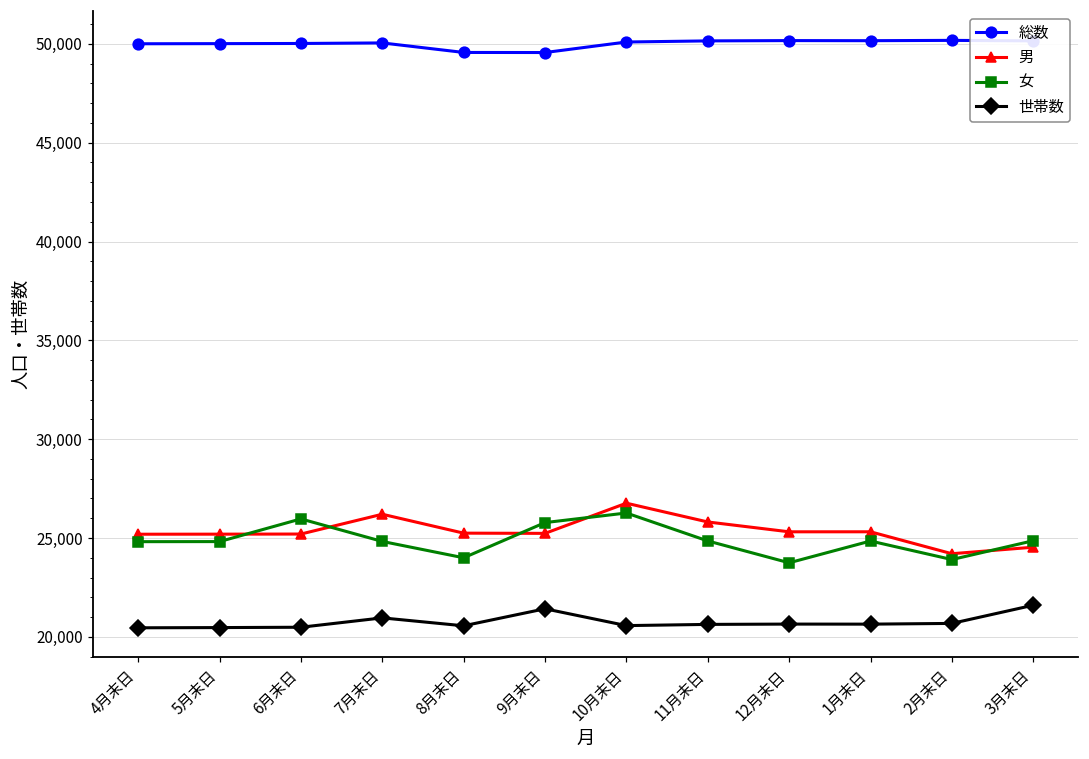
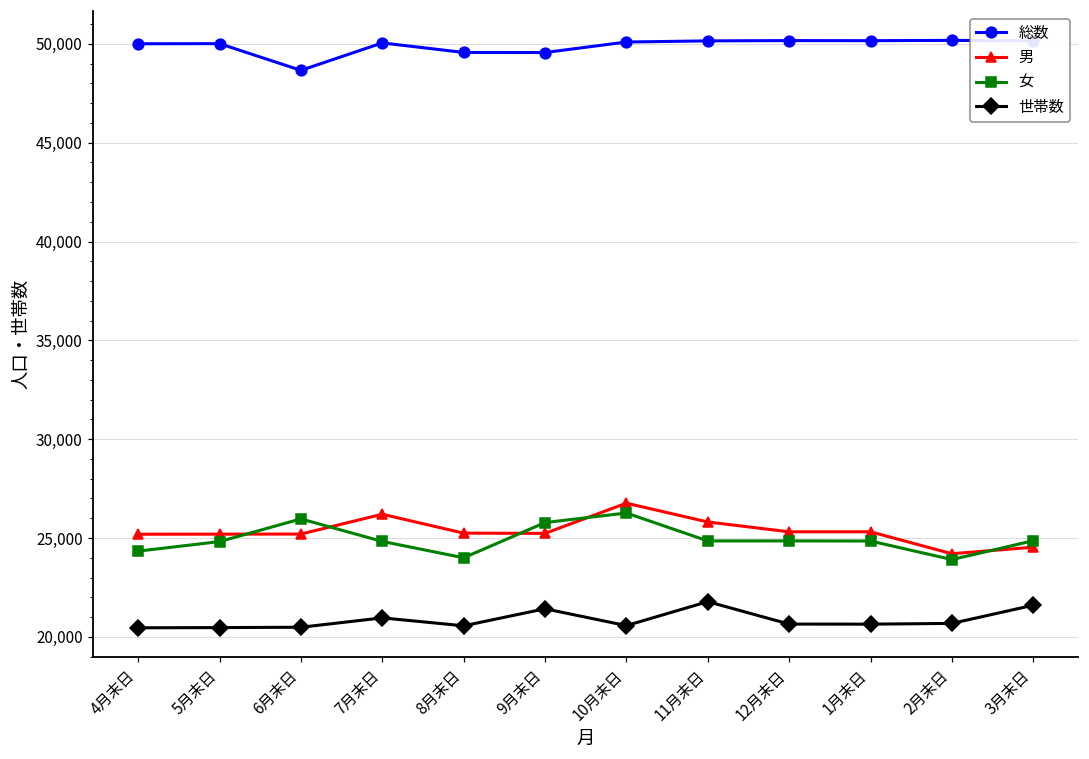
女, 4月末日: 24,800 -> 24,300
総数, 6月末日: 50,000 -> 48,700
世帯数, 11月末日: 20,600 -> 21,800
女, 12月末日: 23,700 -> 24,900
